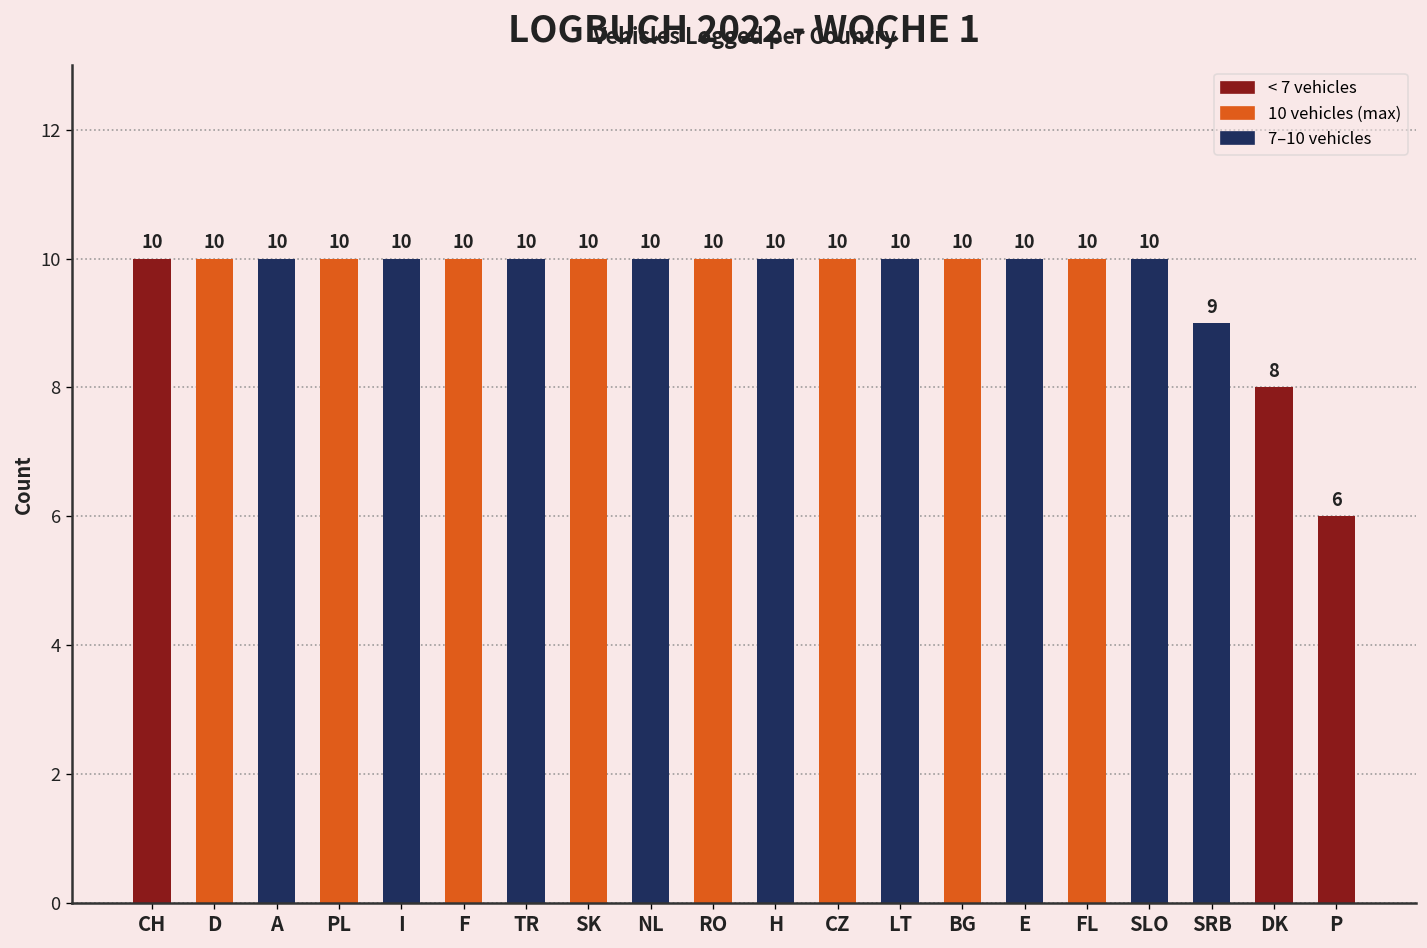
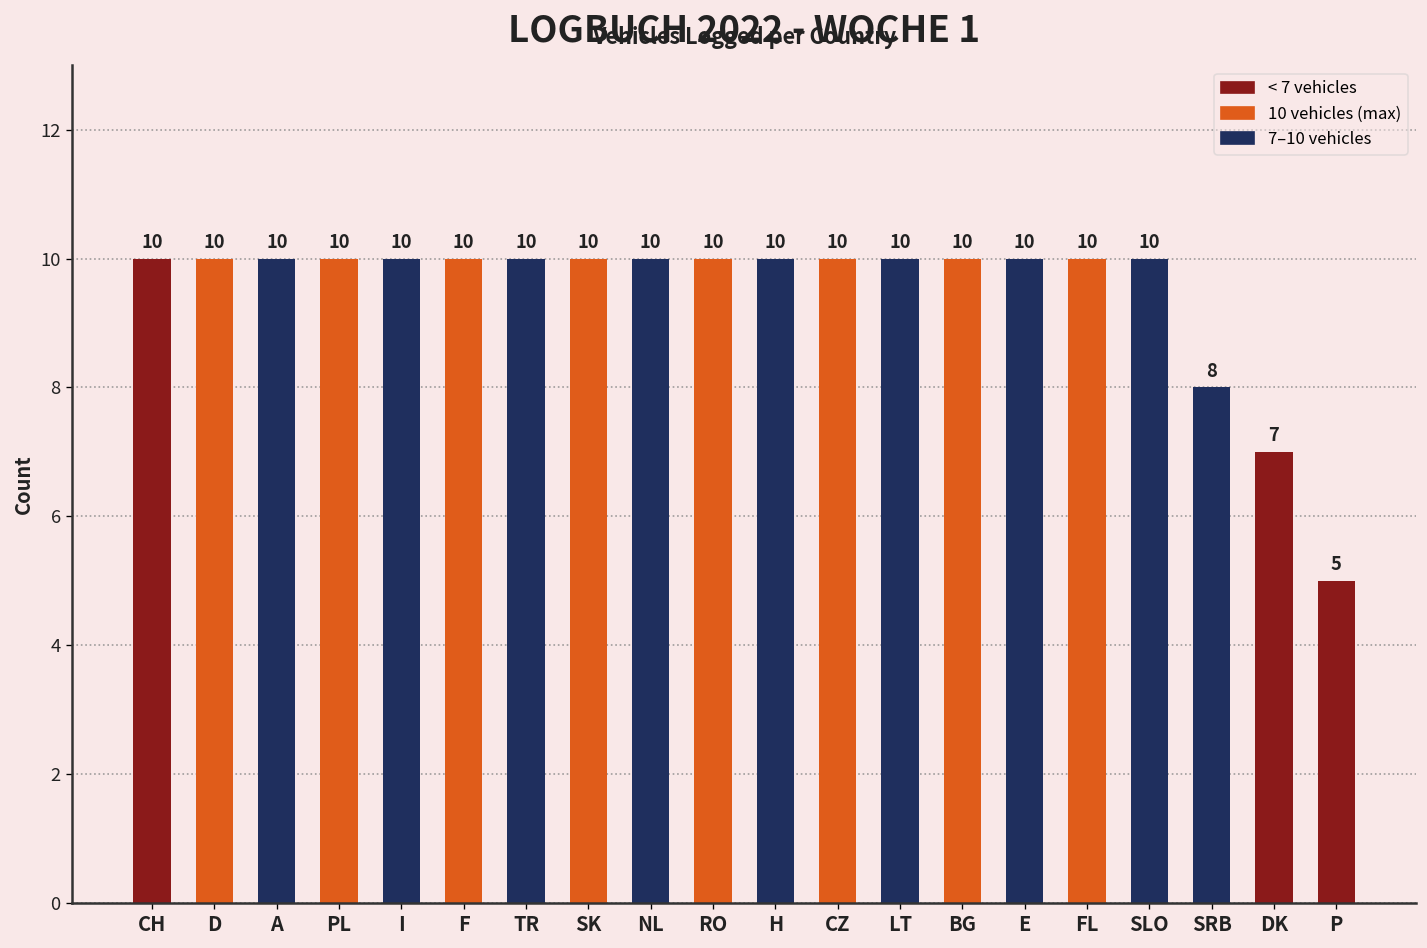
SRB: 9 -> 8
DK: 8 -> 7
P: 6 -> 5
